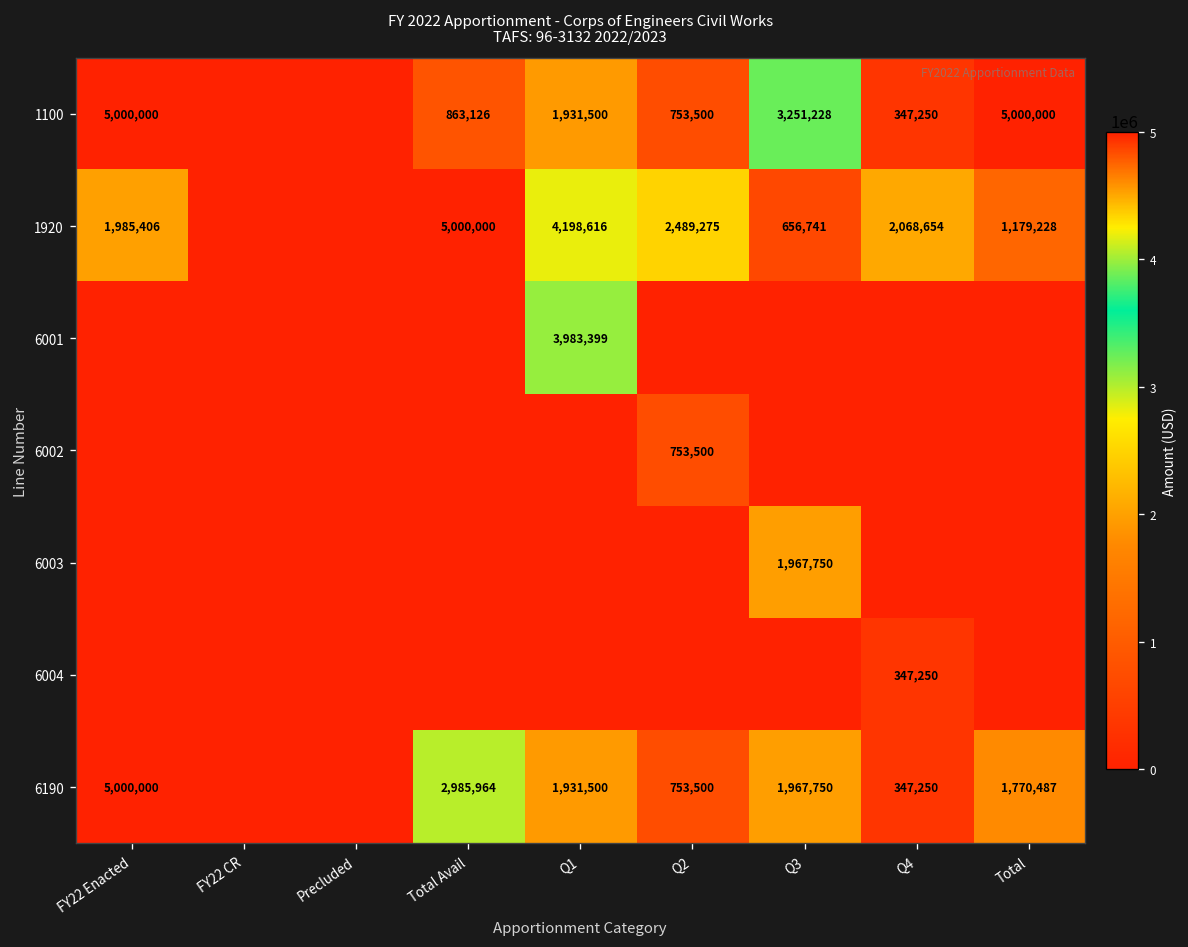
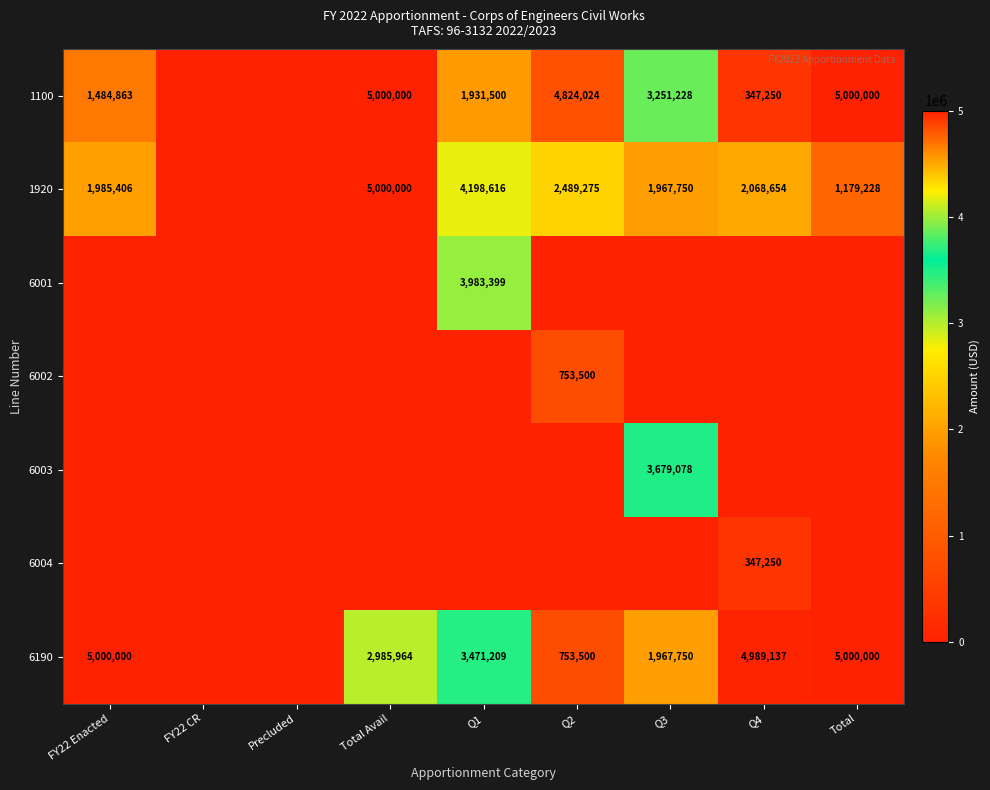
1100, FY22 Enacted: 5,000,000 -> 1,484,863
1100, Total Avail: 863,126 -> 5,000,000
1100, Q2: 753,500 -> 4,824,024
1920, Q3: 656,741 -> 1,967,750
6003, Q3: 1,967,750 -> 3,679,078
6190, Q1: 1,931,500 -> 3,471,209
6190, Q4: 347,250 -> 4,989,137
6190, Total: 1,770,487 -> 5,000,000
